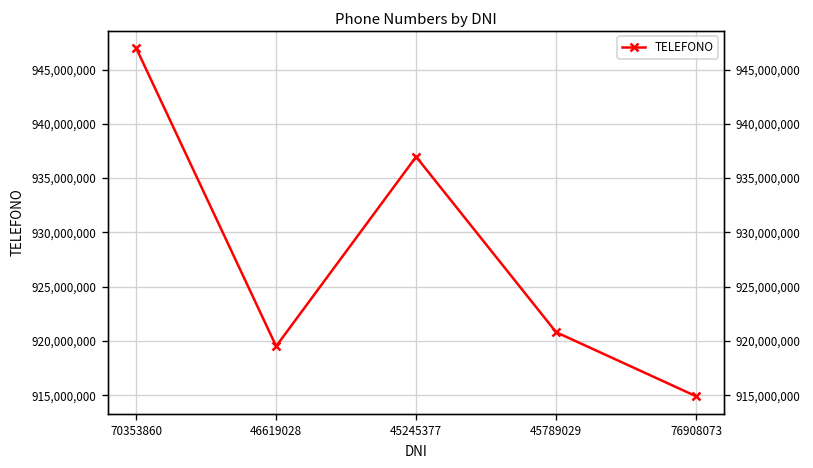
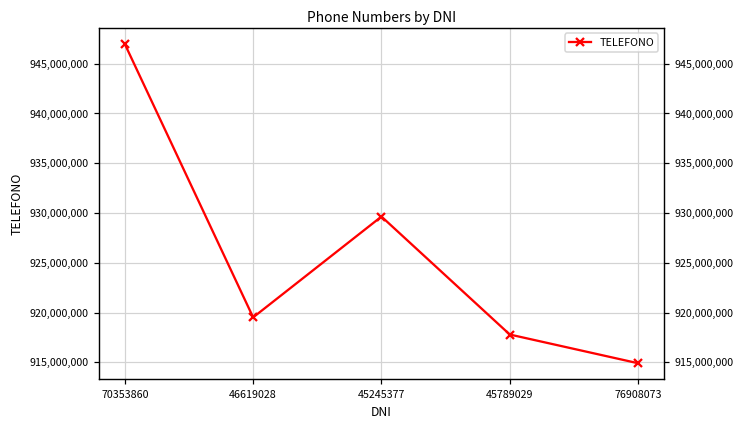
45245377: 937,000,000 -> 930,000,000
45789029: 921,000,000 -> 918,000,000
